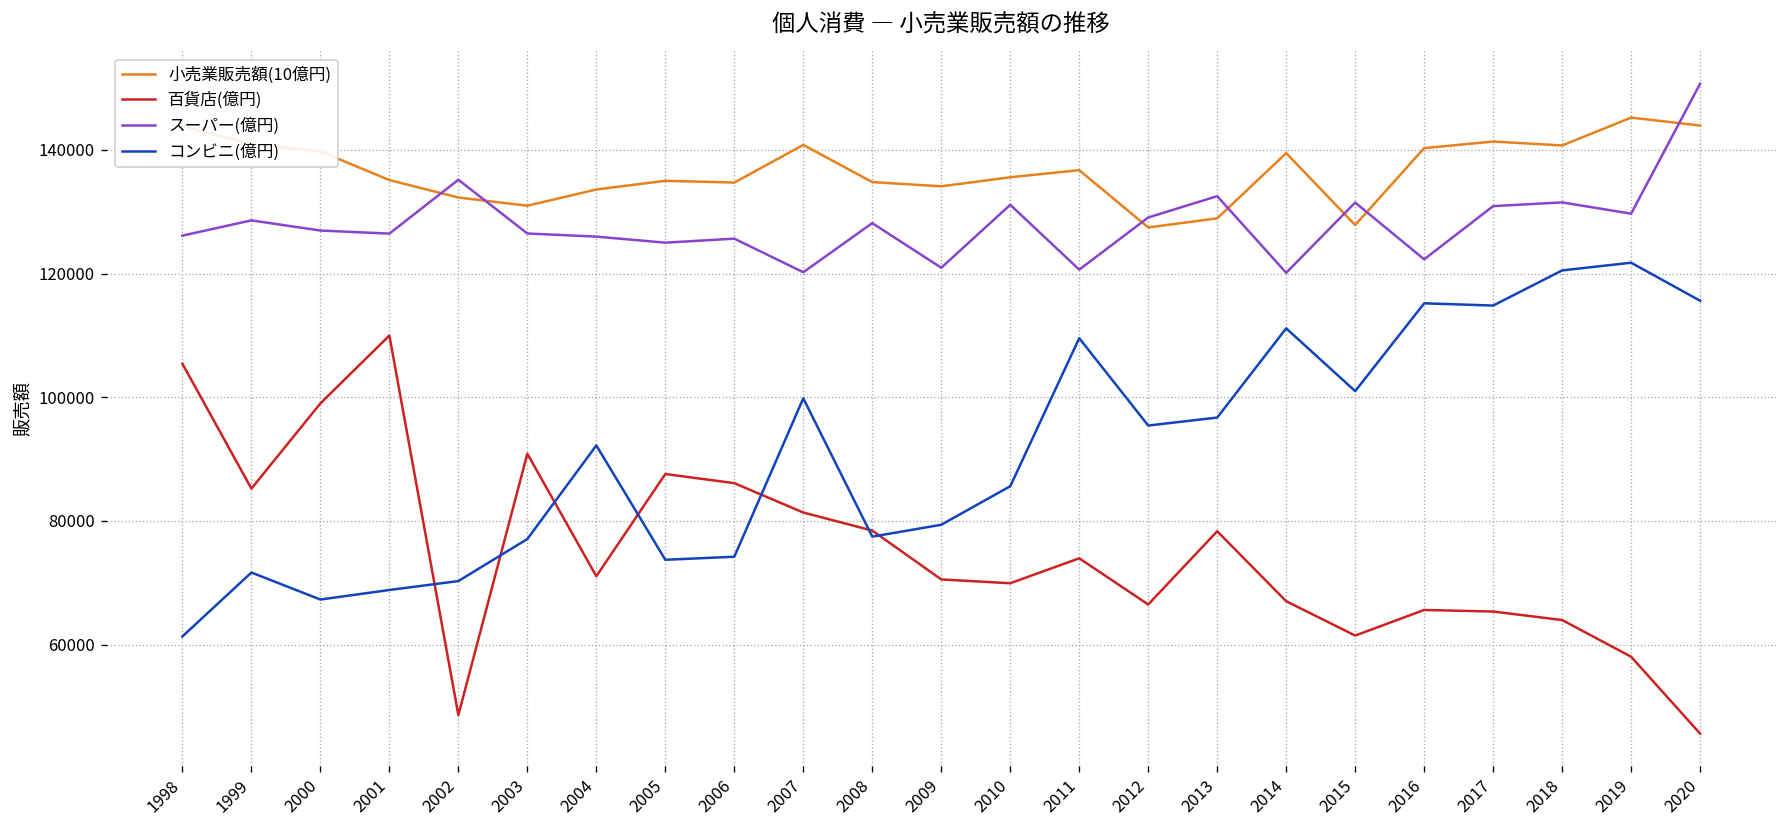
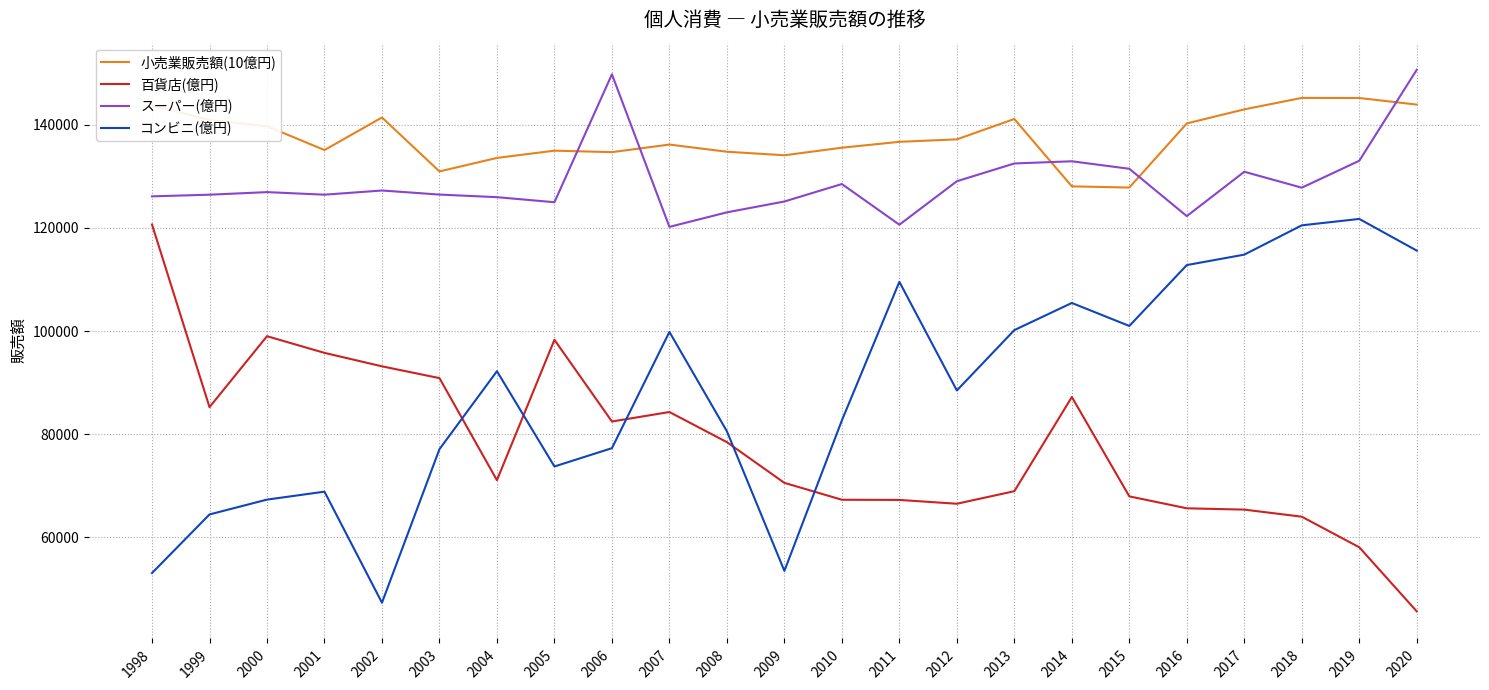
百貨店(億円), 1998: 105000 -> 121000
コンビニ(億円), 1998: 61000 -> 53000
スーパー(億円), 1999: 129000 -> 126000
コンビニ(億円), 1999: 72000 -> 64000
百貨店(億円), 2001: 110000 -> 96000
小売業販売額(10億円), 2002: 132000 -> 141000
百貨店(億円), 2002: 49000 -> 93000
スーパー(億円), 2002: 135000 -> 127000
コンビニ(億円), 2002: 70000 -> 47000
百貨店(億円), 2005: 88000 -> 98000
百貨店(億円), 2006: 86000 -> 82000
スーパー(億円), 2006: 126000 -> 150000
コンビニ(億円), 2006: 74000 -> 77000
小売業販売額(10億円), 2007: 141000 -> 136000
百貨店(億円), 2007: 81000 -> 84000
スーパー(億円), 2008: 128000 -> 123000
コンビニ(億円), 2008: 77000 -> 81000
スーパー(億円), 2009: 121000 -> 125000
コンビニ(億円), 2009: 79000 -> 53000
百貨店(億円), 2010: 70000 -> 67000
スーパー(億円), 2010: 131000 -> 129000
コンビニ(億円), 2010: 86000 -> 83000
百貨店(億円), 2011: 74000 -> 67000
小売業販売額(10億円), 2012: 127000 -> 137000
コンビニ(億円), 2012: 95000 -> 88000
小売業販売額(10億円), 2013: 129000 -> 141000
百貨店(億円), 2013: 78000 -> 69000
コンビニ(億円), 2013: 97000 -> 100000
小売業販売額(10億円), 2014: 139000 -> 128000
百貨店(億円), 2014: 67000 -> 87000
スーパー(億円), 2014: 120000 -> 133000
コンビニ(億円), 2014: 111000 -> 105000
百貨店(億円), 2015: 61000 -> 68000
コンビニ(億円), 2016: 115000 -> 113000
小売業販売額(10億円), 2017: 141000 -> 143000
小売業販売額(10億円), 2018: 141000 -> 145000
スーパー(億円), 2018: 131000 -> 128000
スーパー(億円), 2019: 130000 -> 133000
